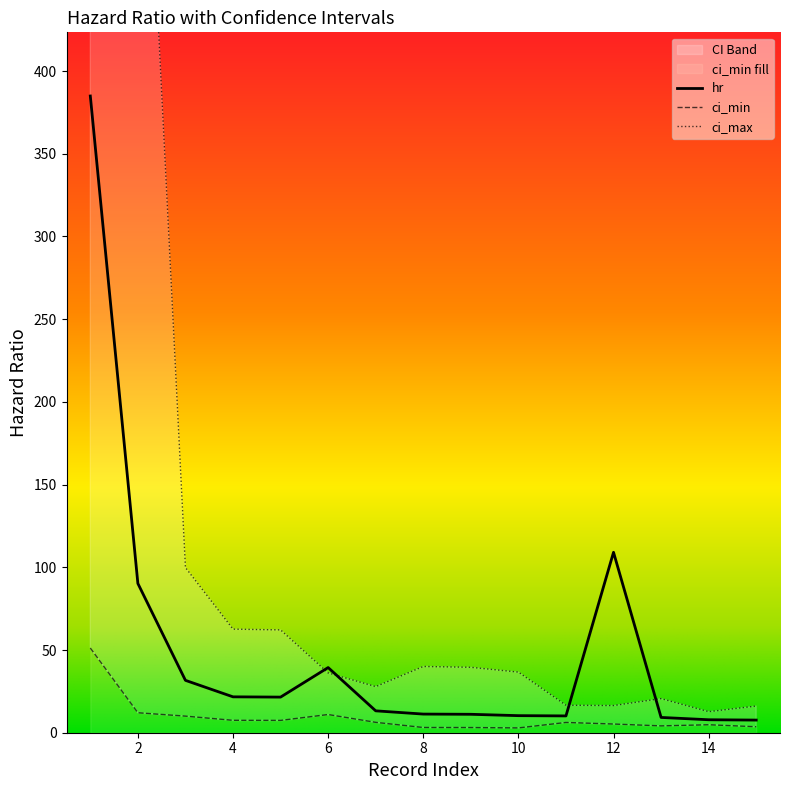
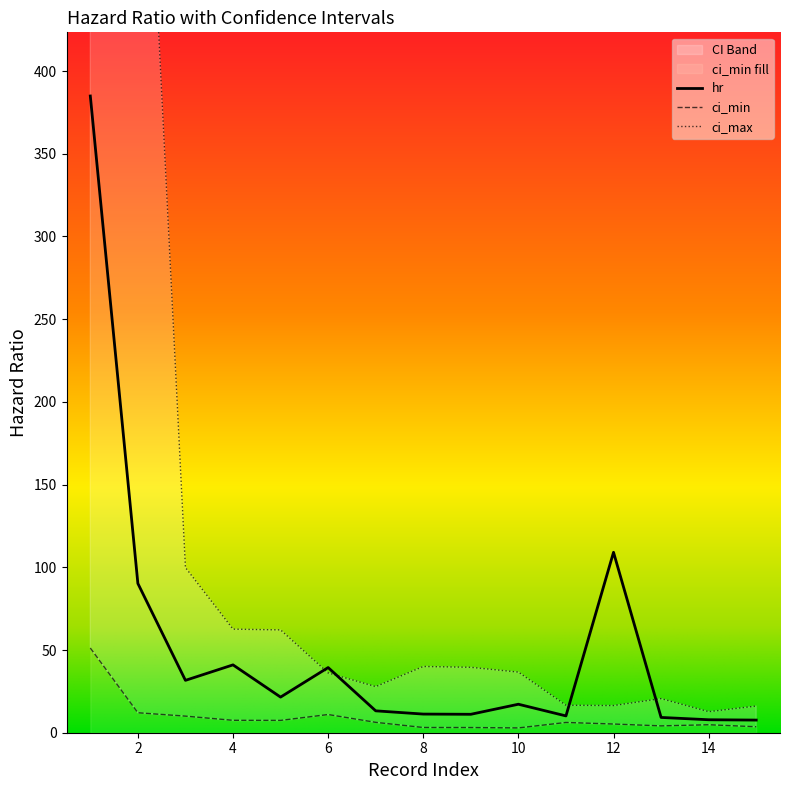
hr, 4: 22 -> 41
hr, 10: 10 -> 17
